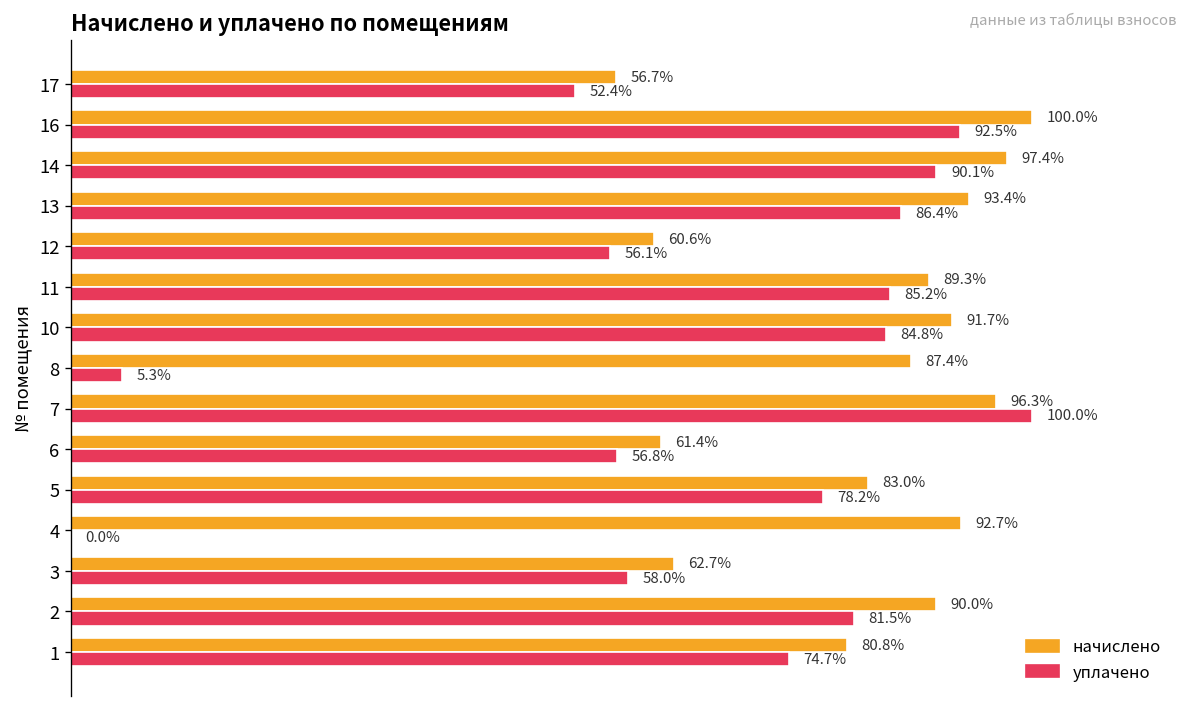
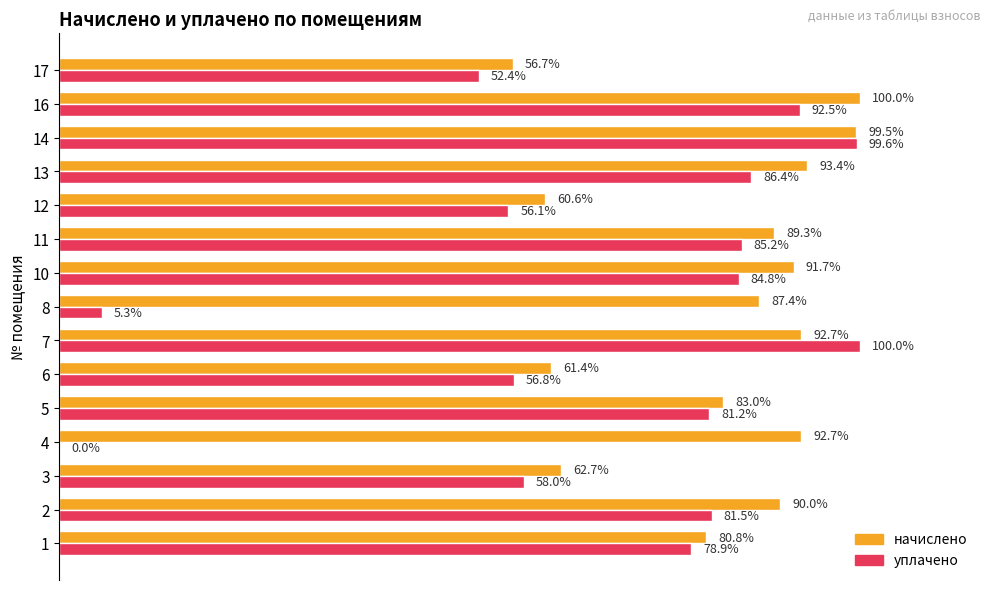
начислено, 14: 97.4% -> 99.5%
уплачено, 14: 90.1% -> 99.6%
начислено, 7: 96.3% -> 92.7%
уплачено, 5: 78.2% -> 81.2%
уплачено, 1: 74.7% -> 78.9%
